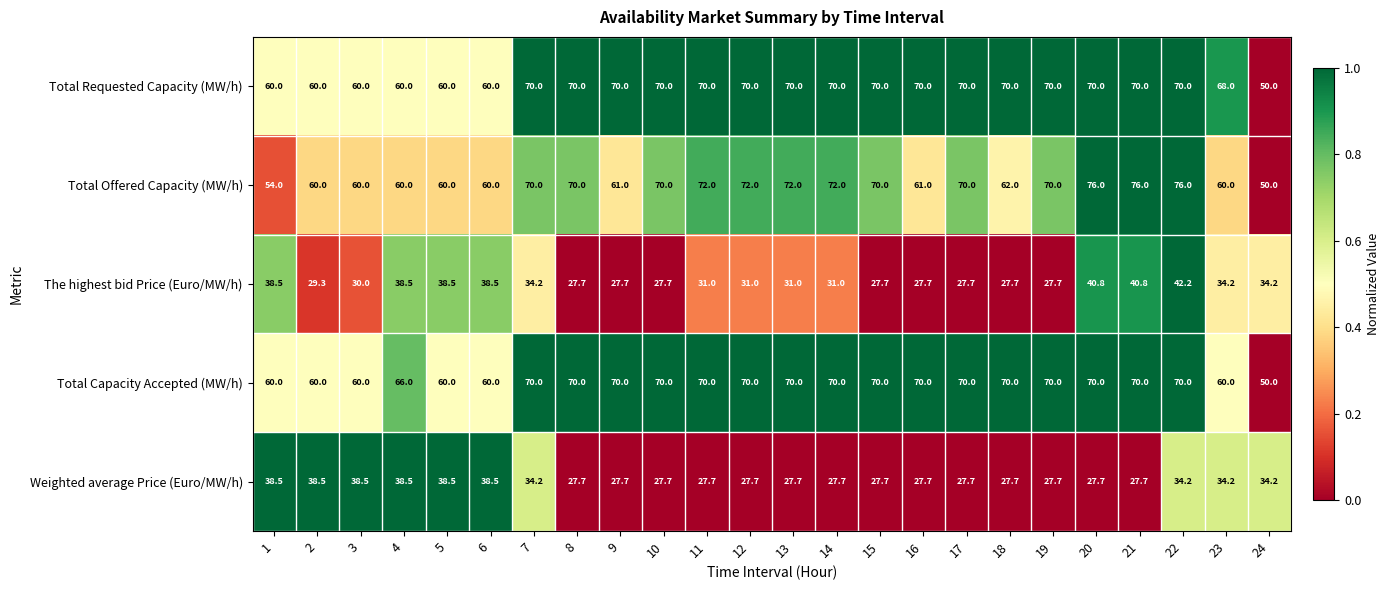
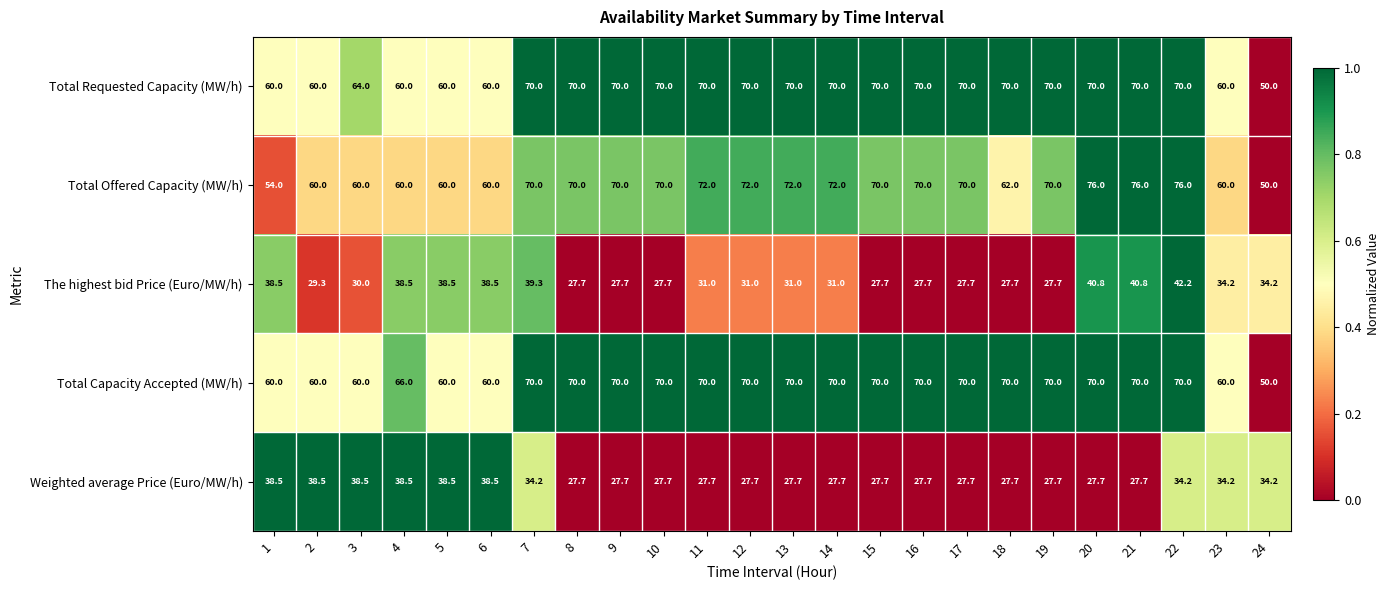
Total Requested Capacity (MW/h), 3: 60.0 -> 64.0
Total Requested Capacity (MW/h), 23: 68.0 -> 60.0
Total Offered Capacity (MW/h), 9: 61.0 -> 70.0
Total Offered Capacity (MW/h), 16: 61.0 -> 70.0
The highest bid Price (Euro/MW/h), 7: 34.2 -> 39.3
